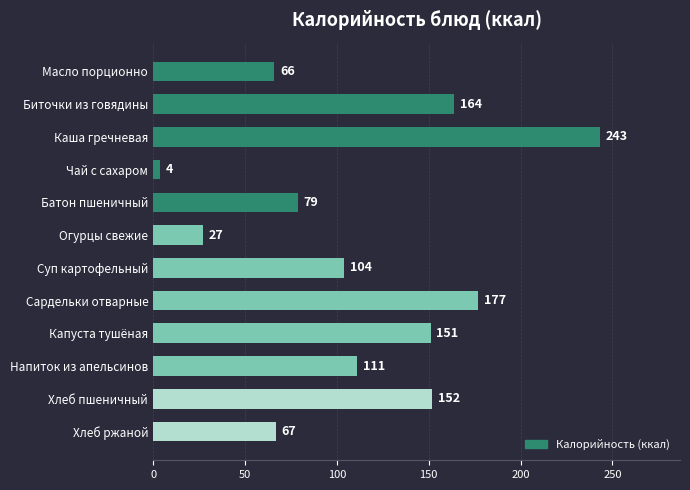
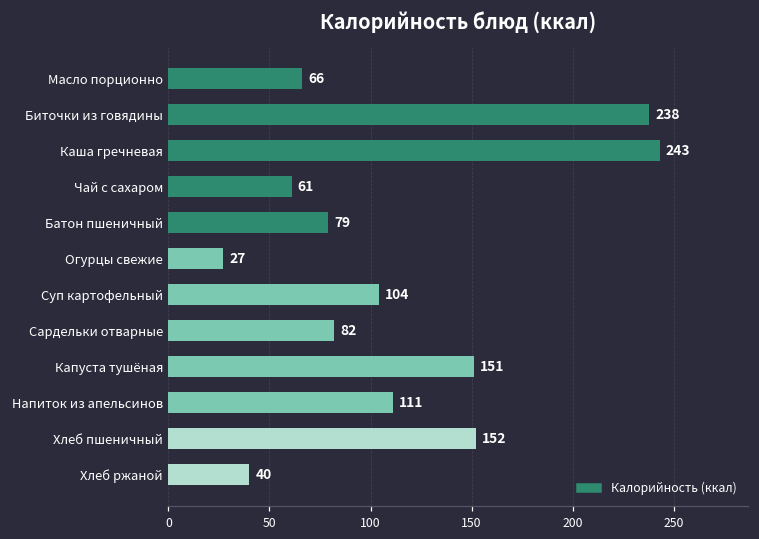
Биточки из говядины: 164 -> 238
Чай с сахаром: 4 -> 61
Сардельки отварные: 177 -> 82
Хлеб ржаной: 67 -> 40
